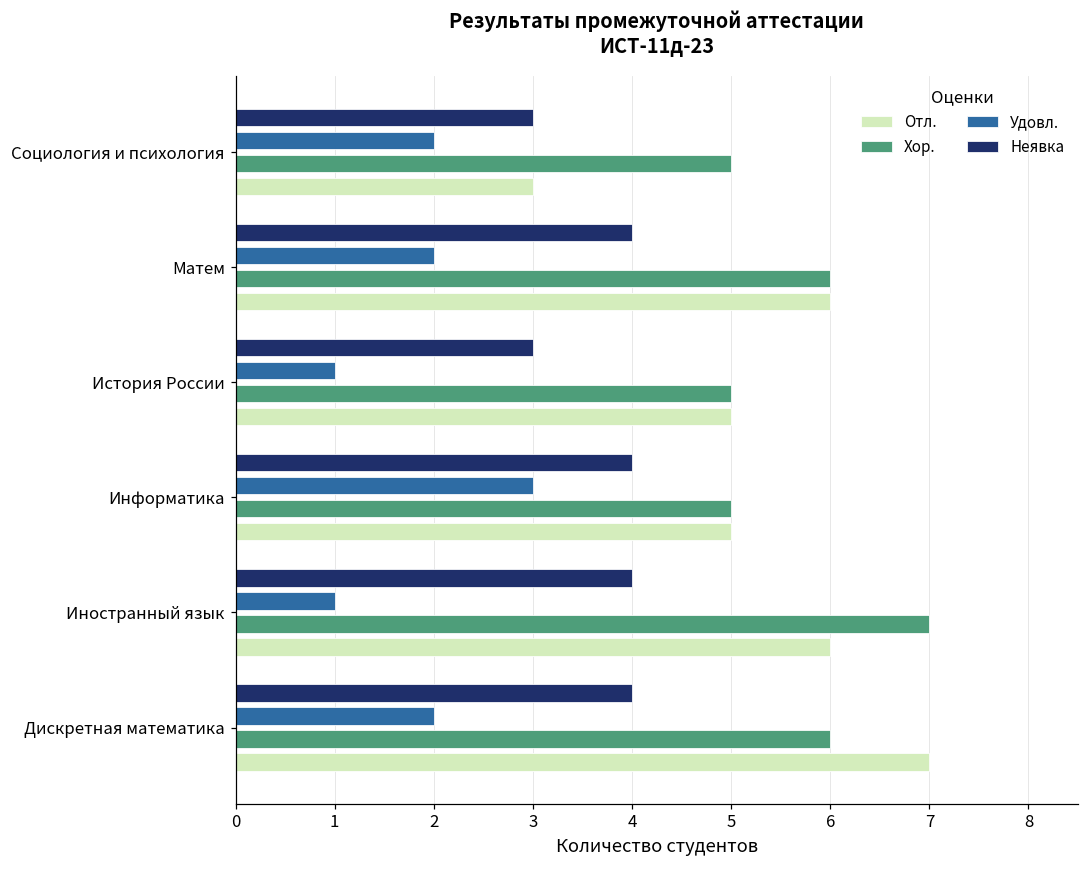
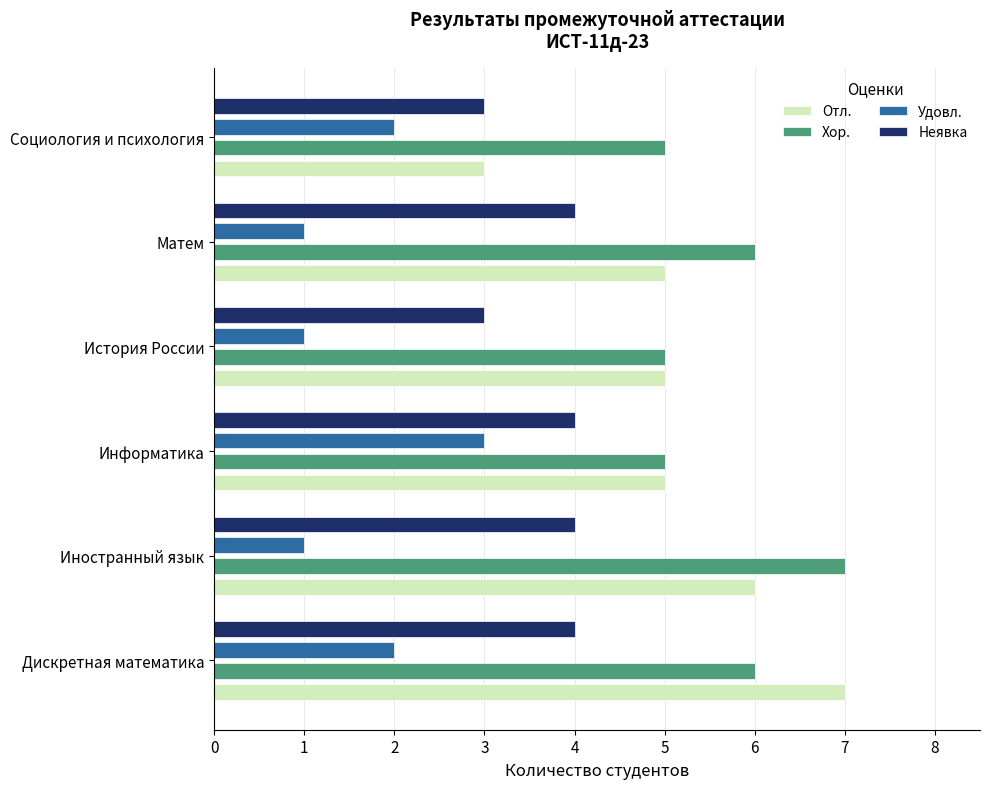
Удовл., Матем: 2 -> 1
Отл., Матем: 6 -> 5
